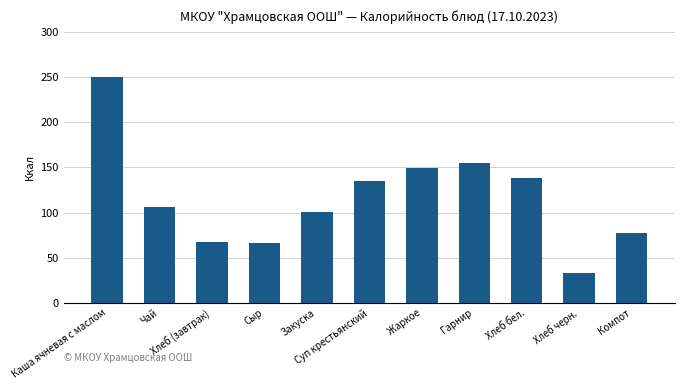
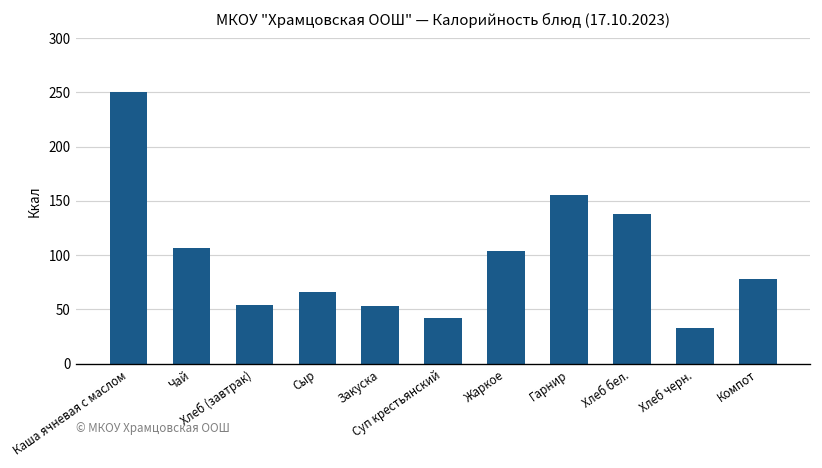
Хлеб (завтрак): 70 -> 50
Закуска: 100 -> 50
Суп крестьянский: 140 -> 40
Жаркое: 150 -> 100
